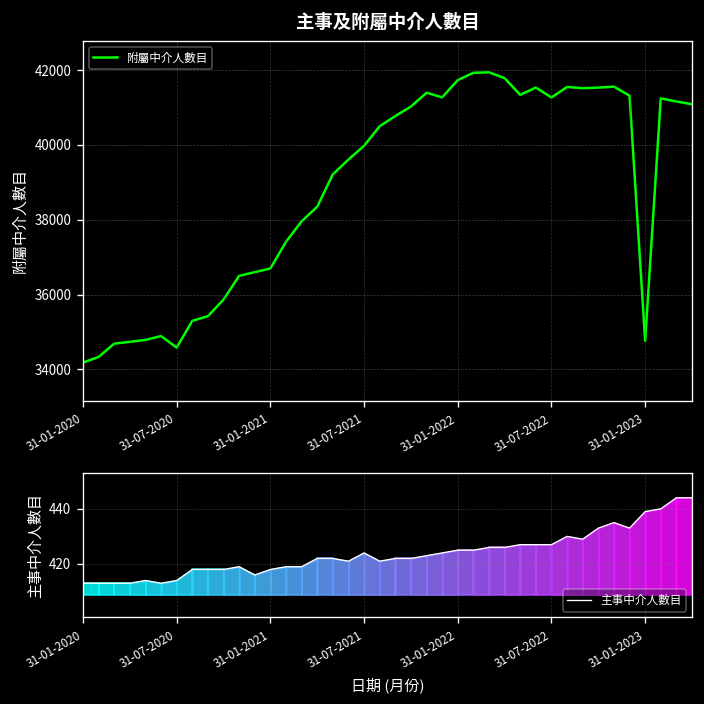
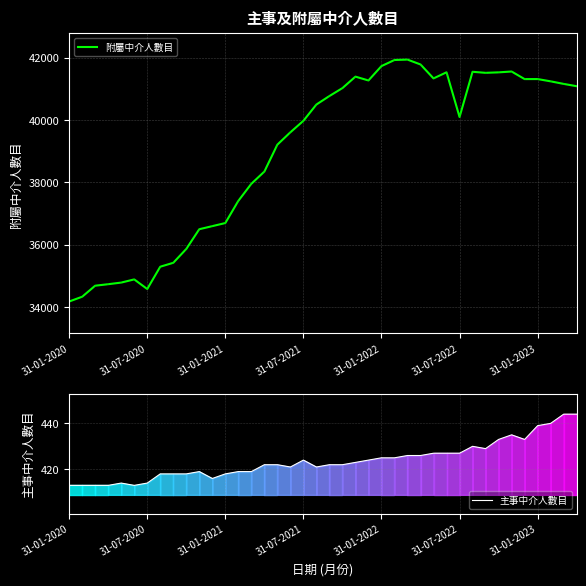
主事及附屬中介人數目, 31-07-2022: 41300 -> 40100
主事及附屬中介人數目, 31-01-2023: 34800 -> 41300
